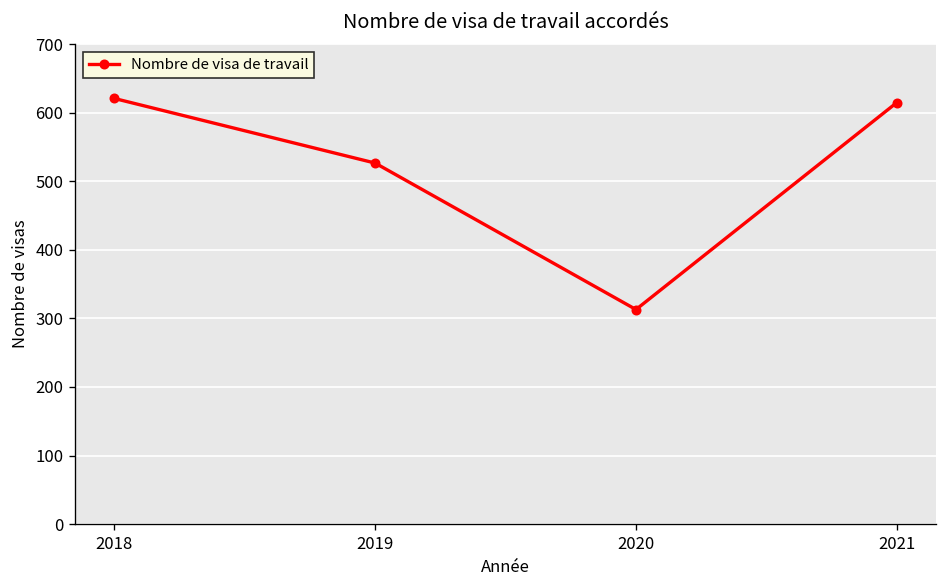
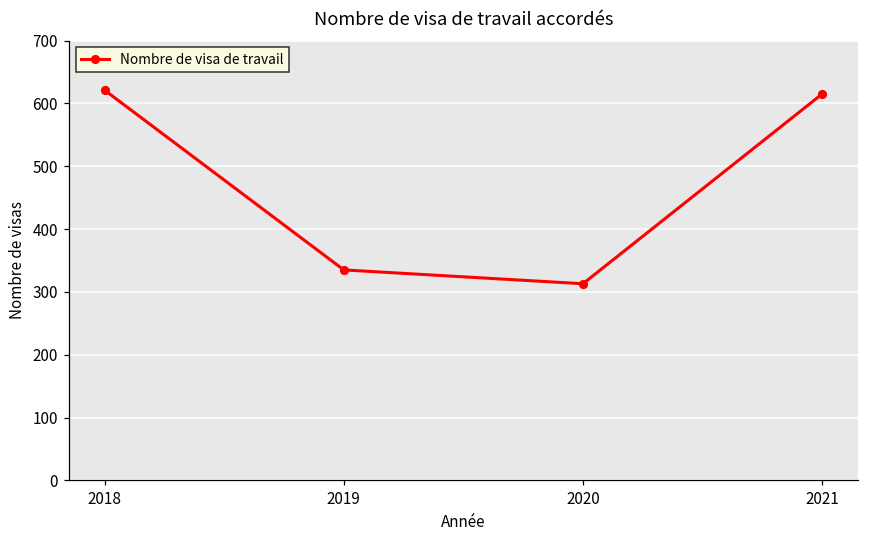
2019: 530 -> 340
